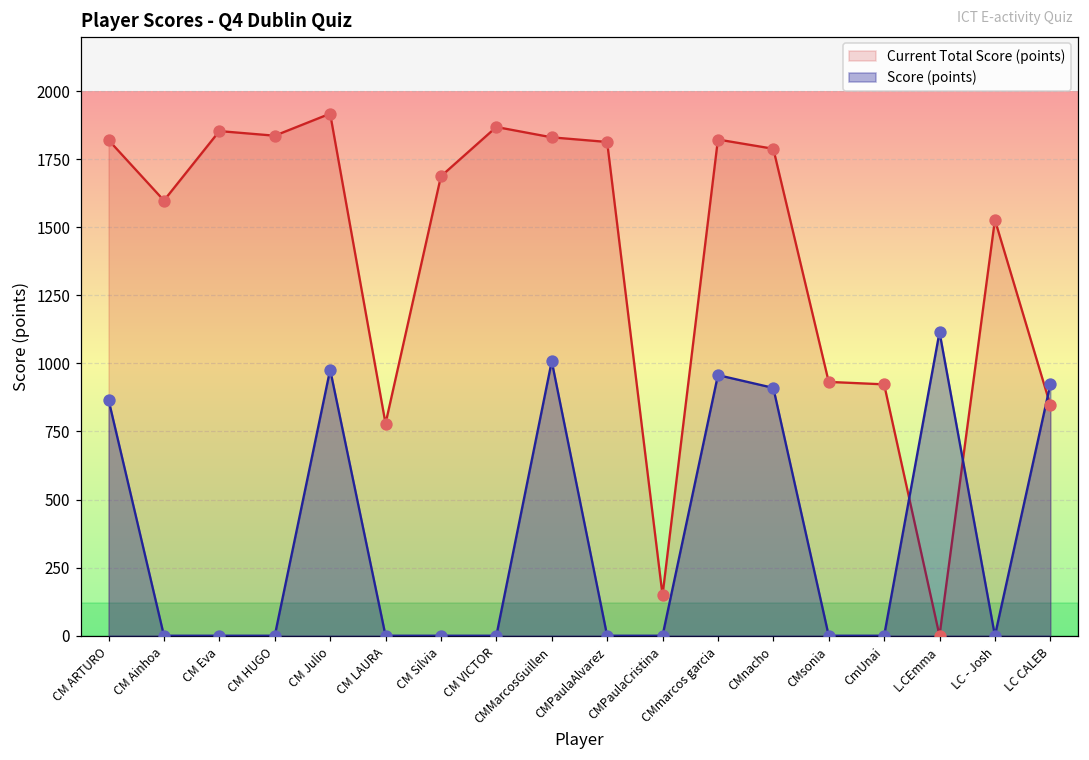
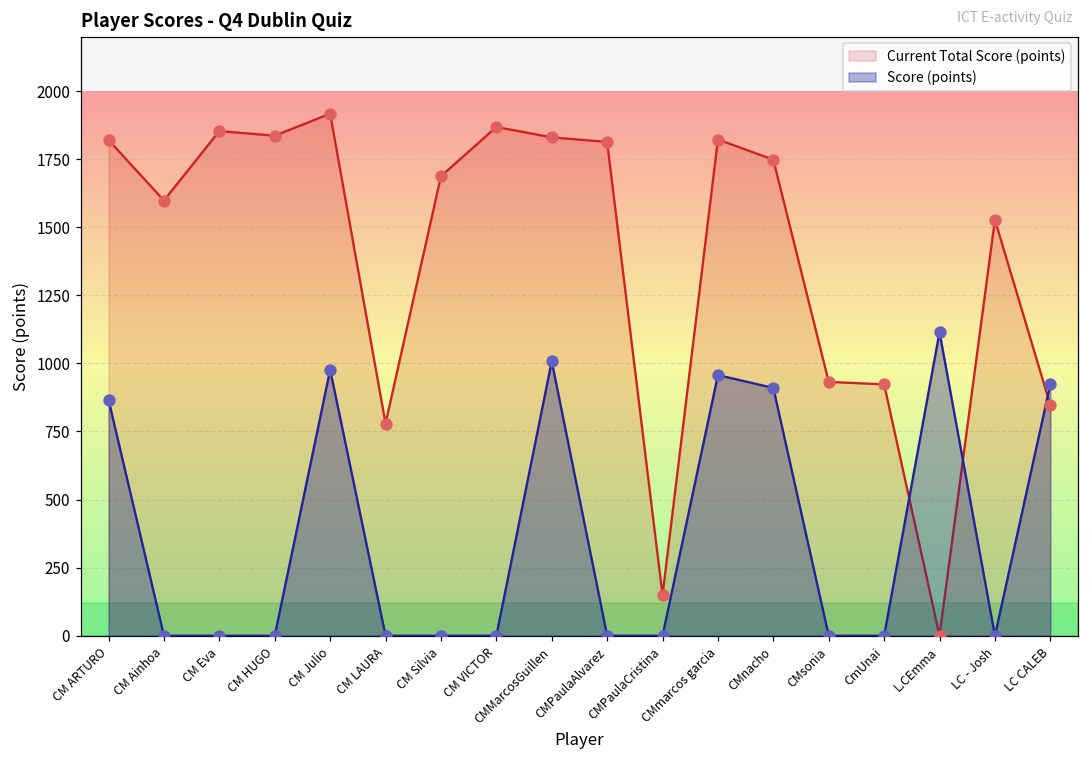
Current Total Score (points), CMnacho: 1790 -> 1750
